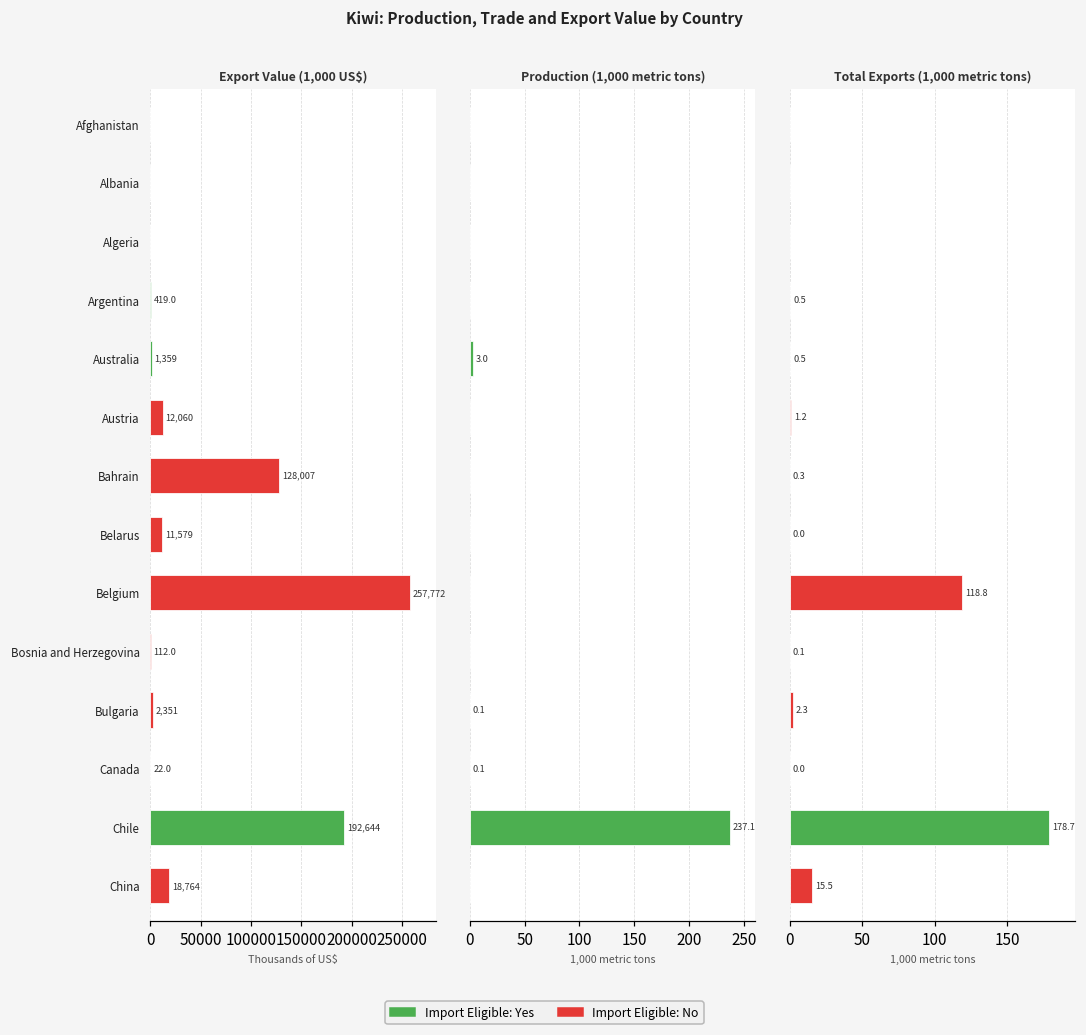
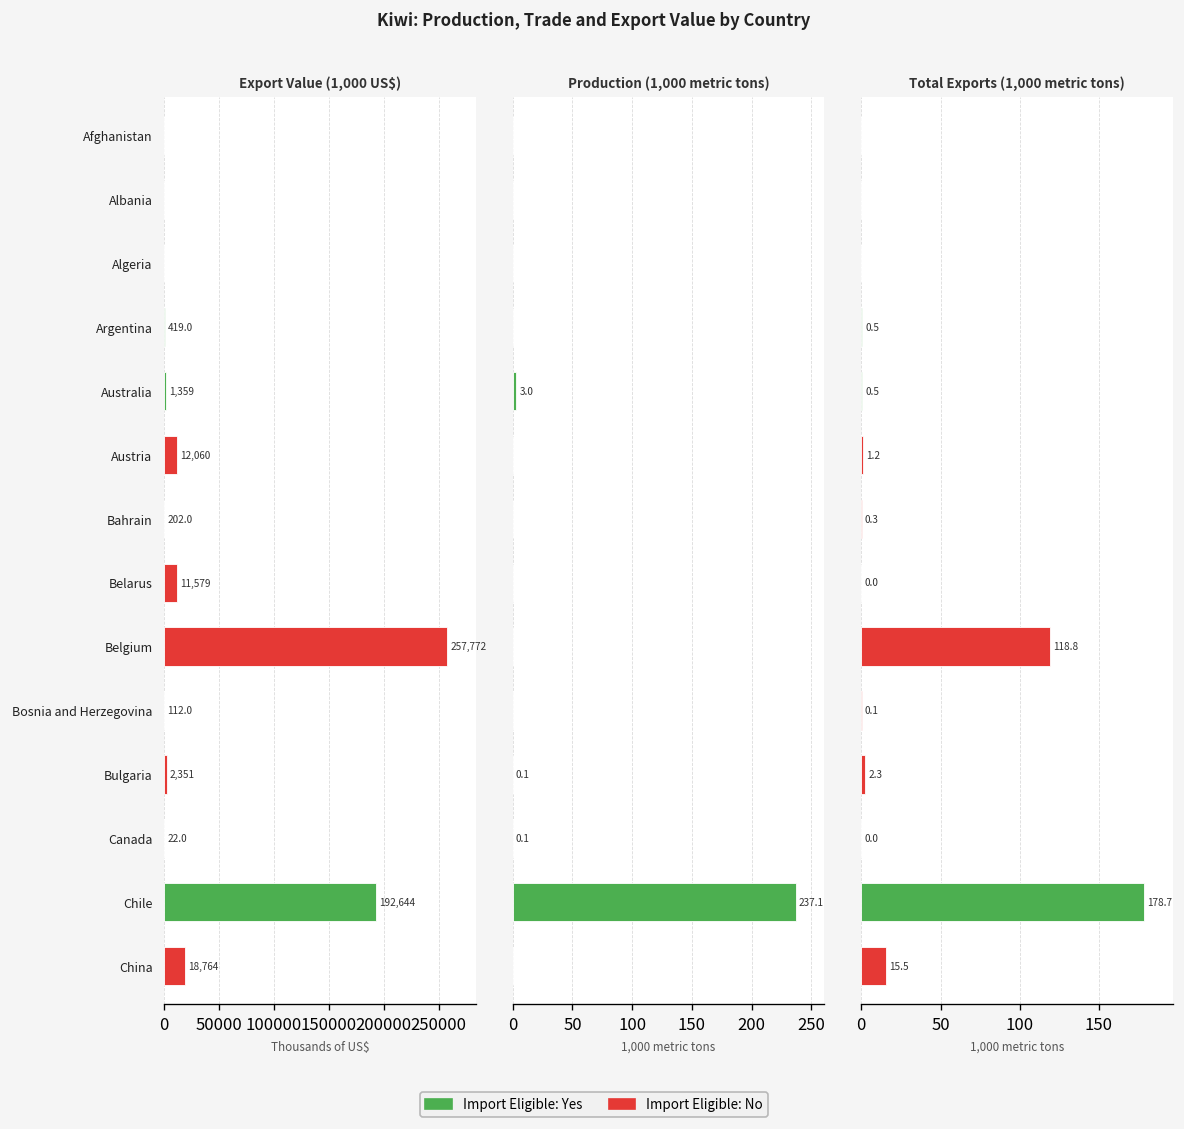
Export Value (1,000 US$), Bahrain: 128,007 -> 202.0
